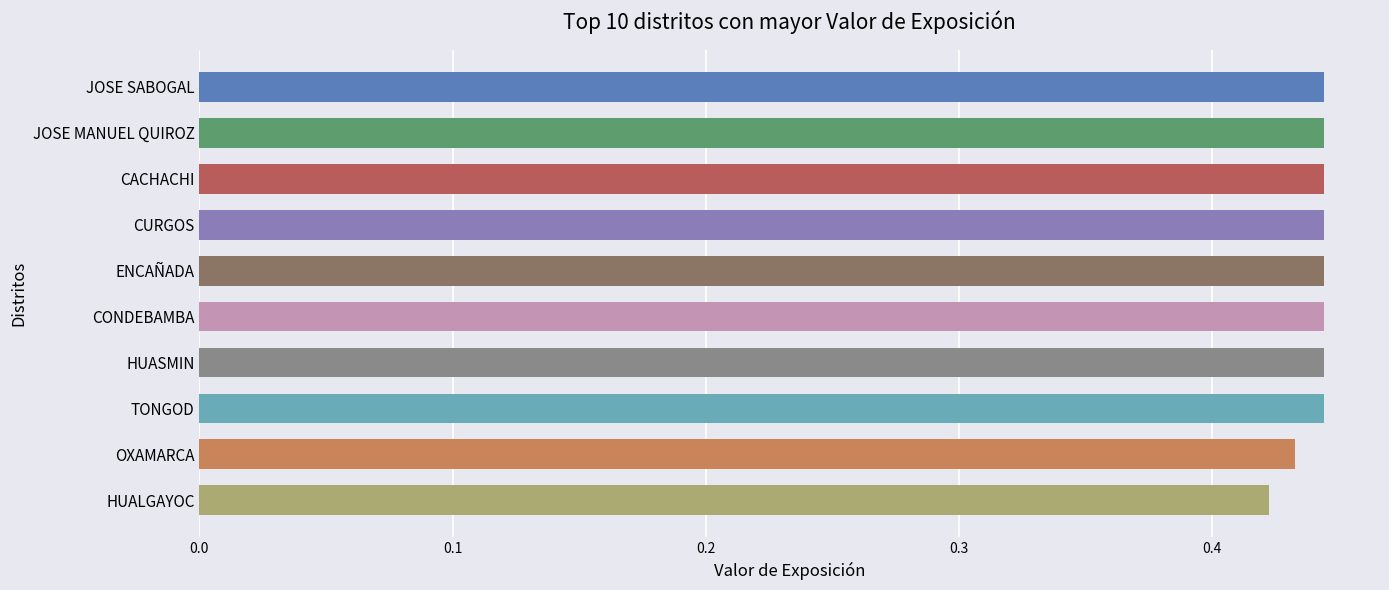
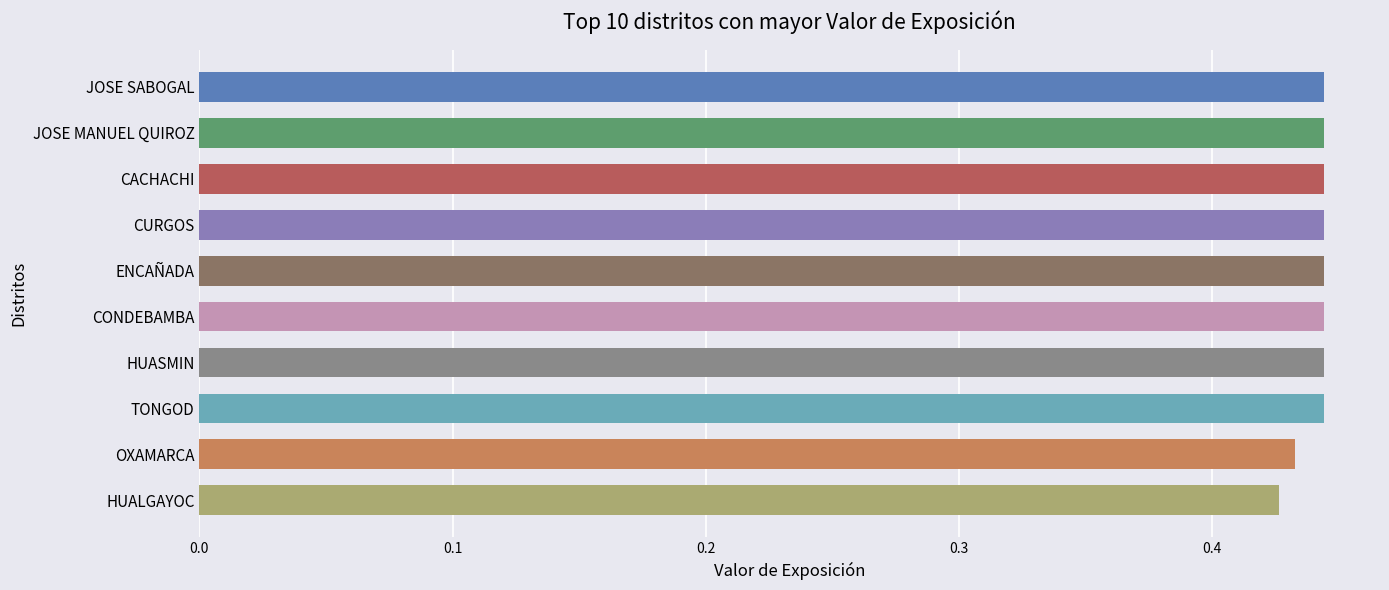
HUALGAYOC: 0.422 -> 0.426
